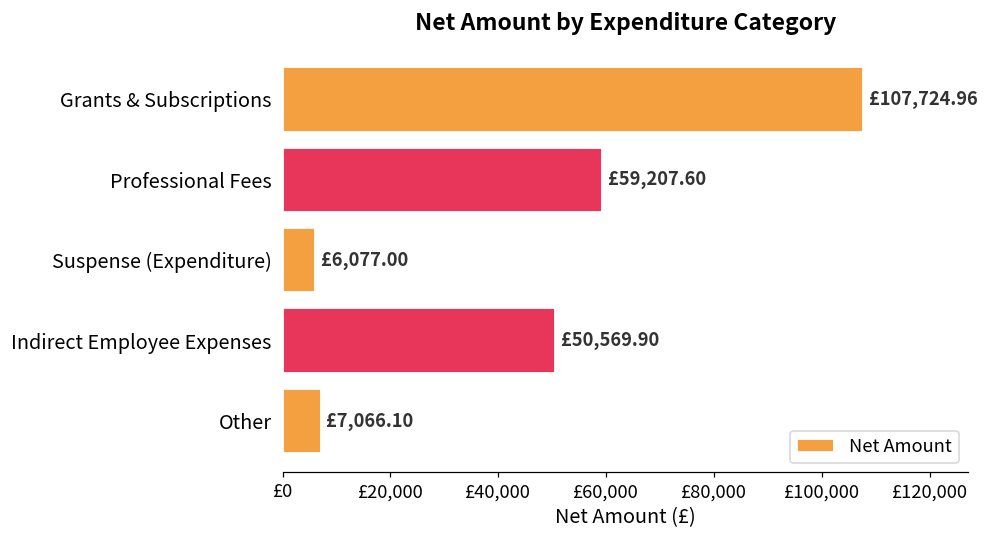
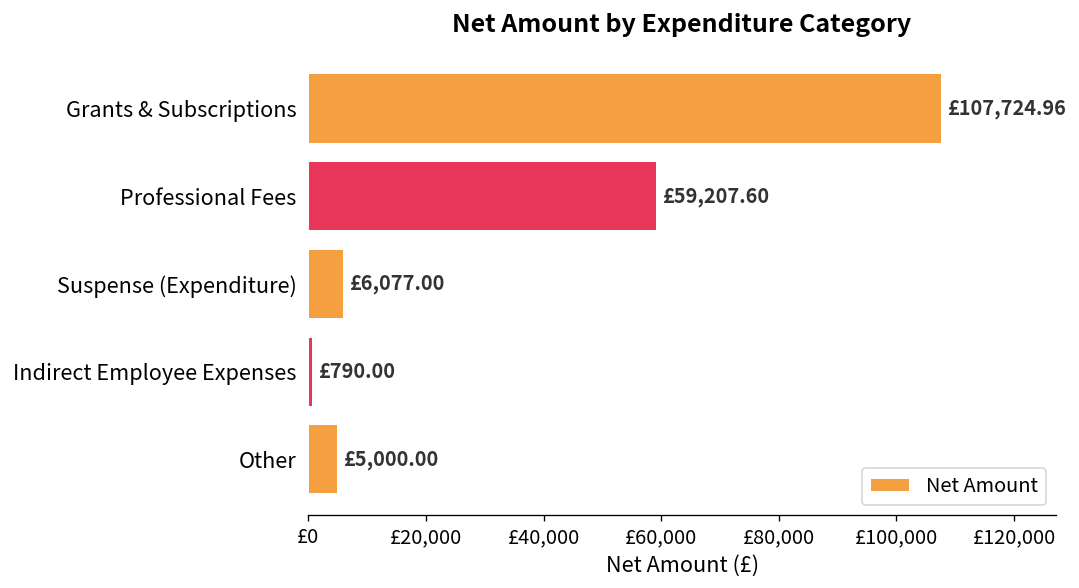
Indirect Employee Expenses: £50,569.90 -> £790.00
Other: £7,066.10 -> £5,000.00
